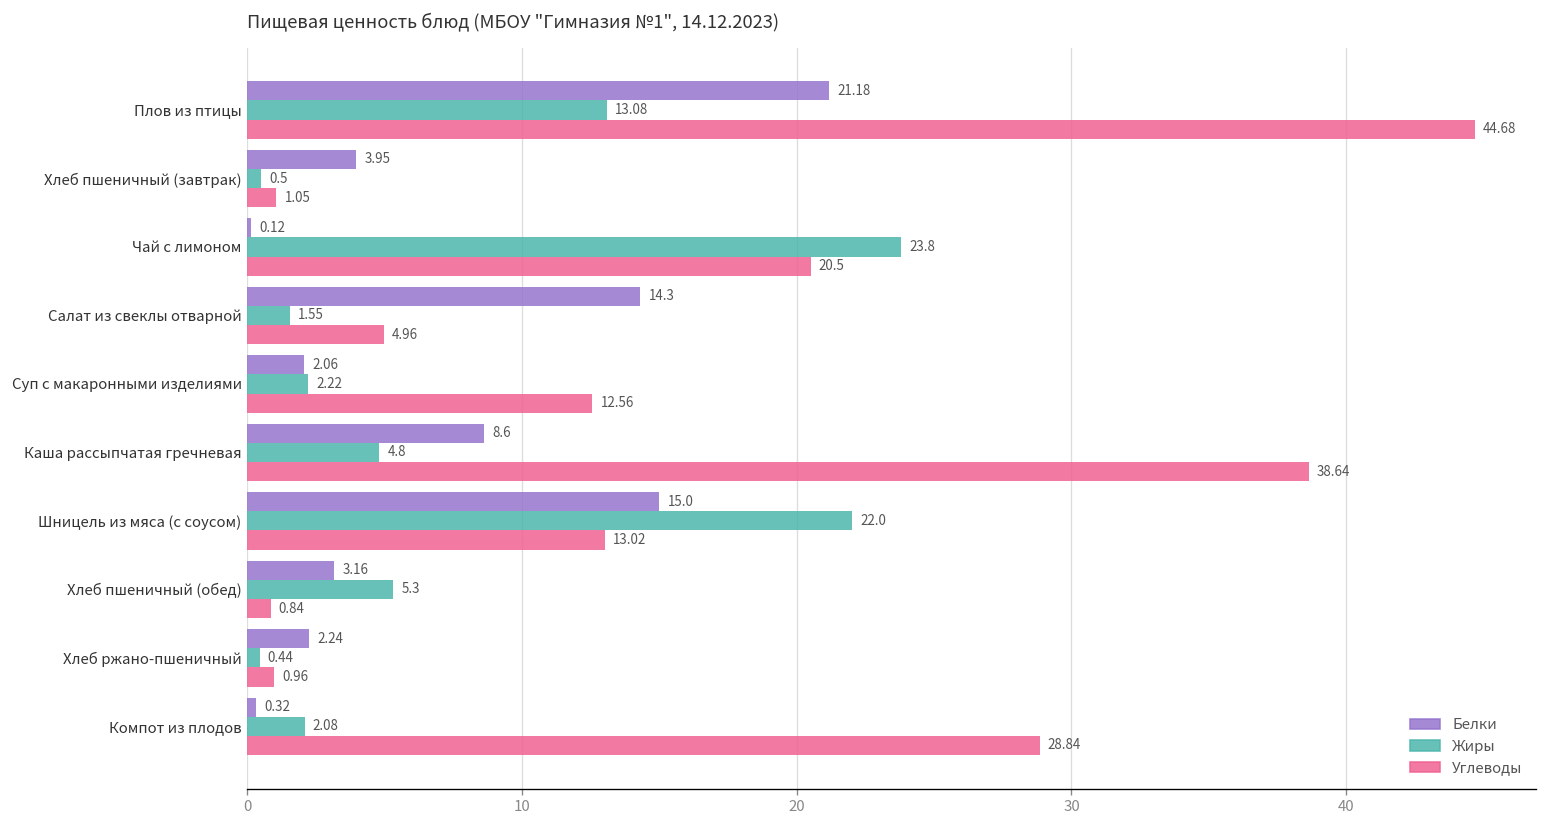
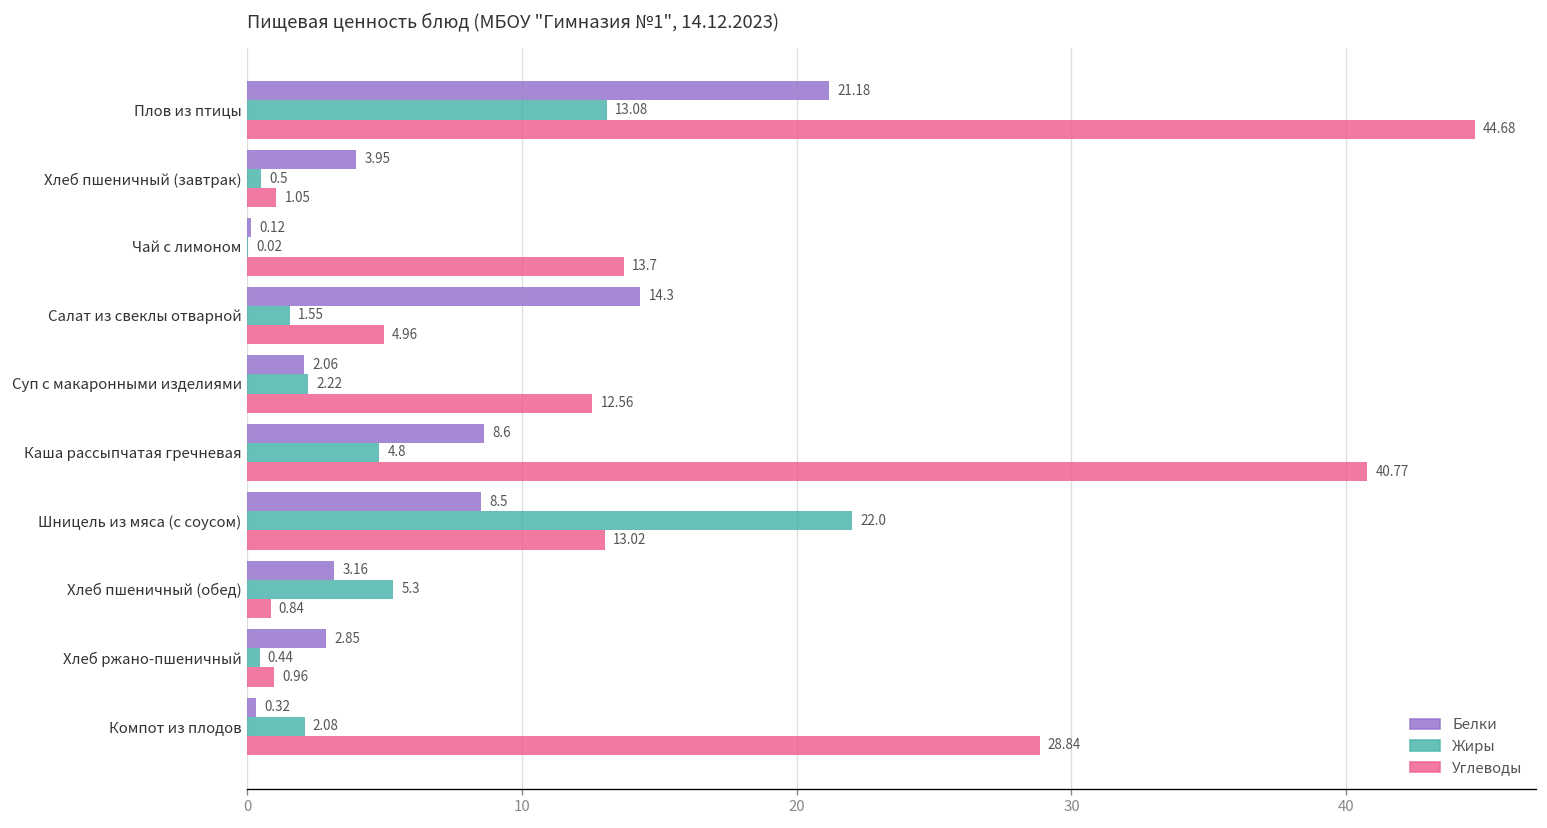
Жиры, Чай с лимоном: 23.8 -> 0.02
Углеводы, Чай с лимоном: 20.5 -> 13.7
Углеводы, Каша рассыпчатая гречневая: 38.64 -> 40.77
Белки, Шницель из мяса (с соусом): 15.0 -> 8.5
Белки, Хлеб ржано-пшеничный: 2.24 -> 2.85
